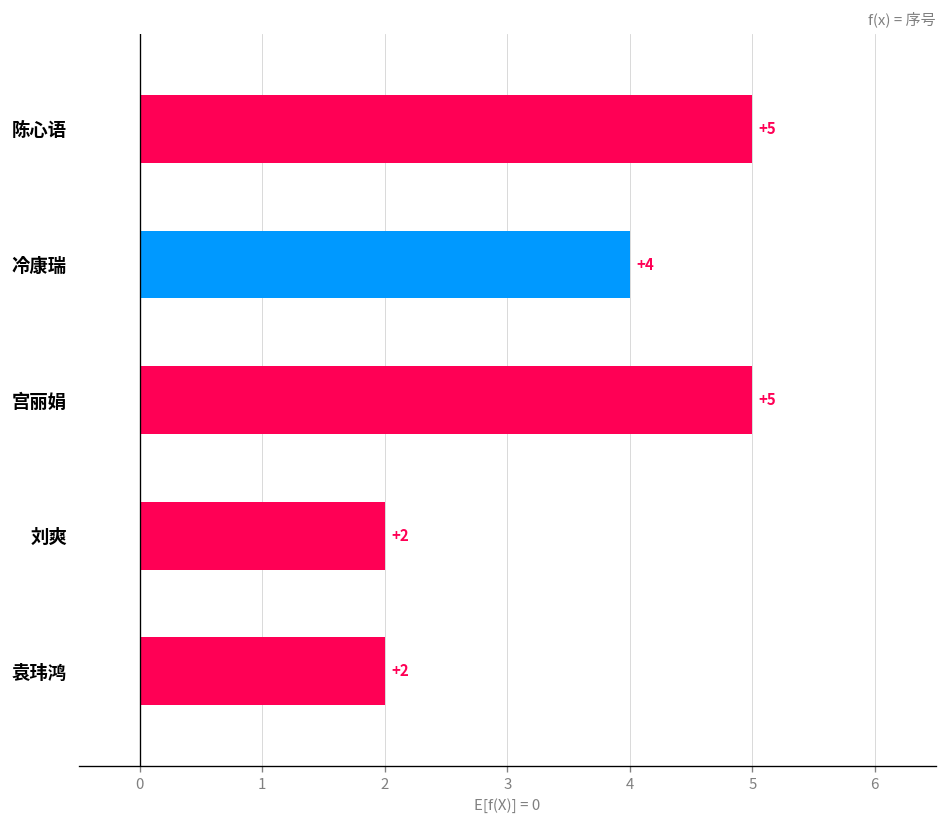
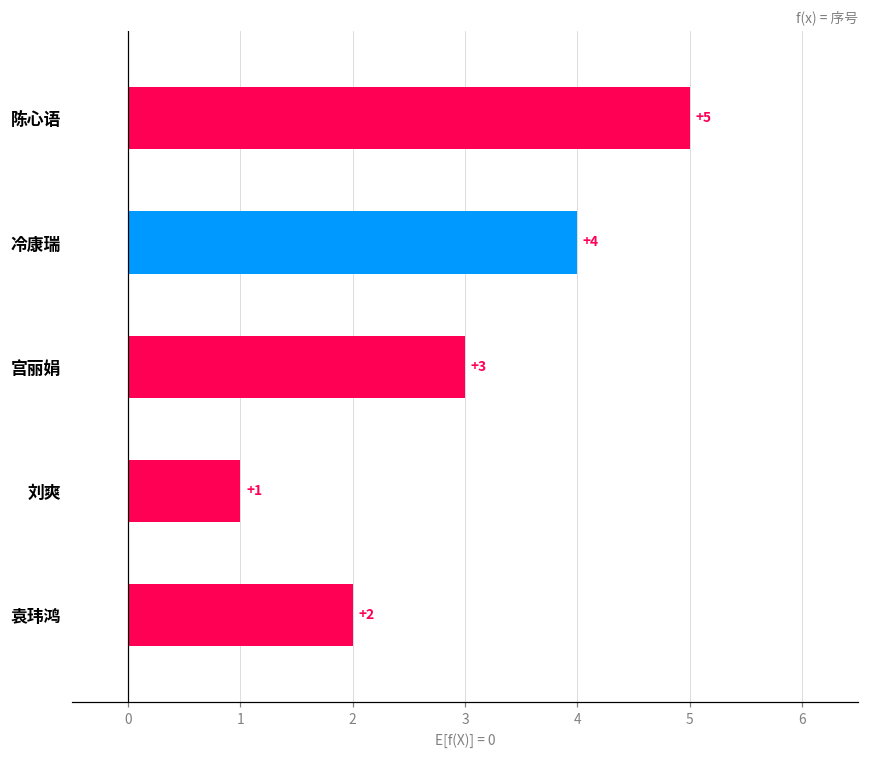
宫丽娟: +5 -> +3
刘爽: +2 -> +1
